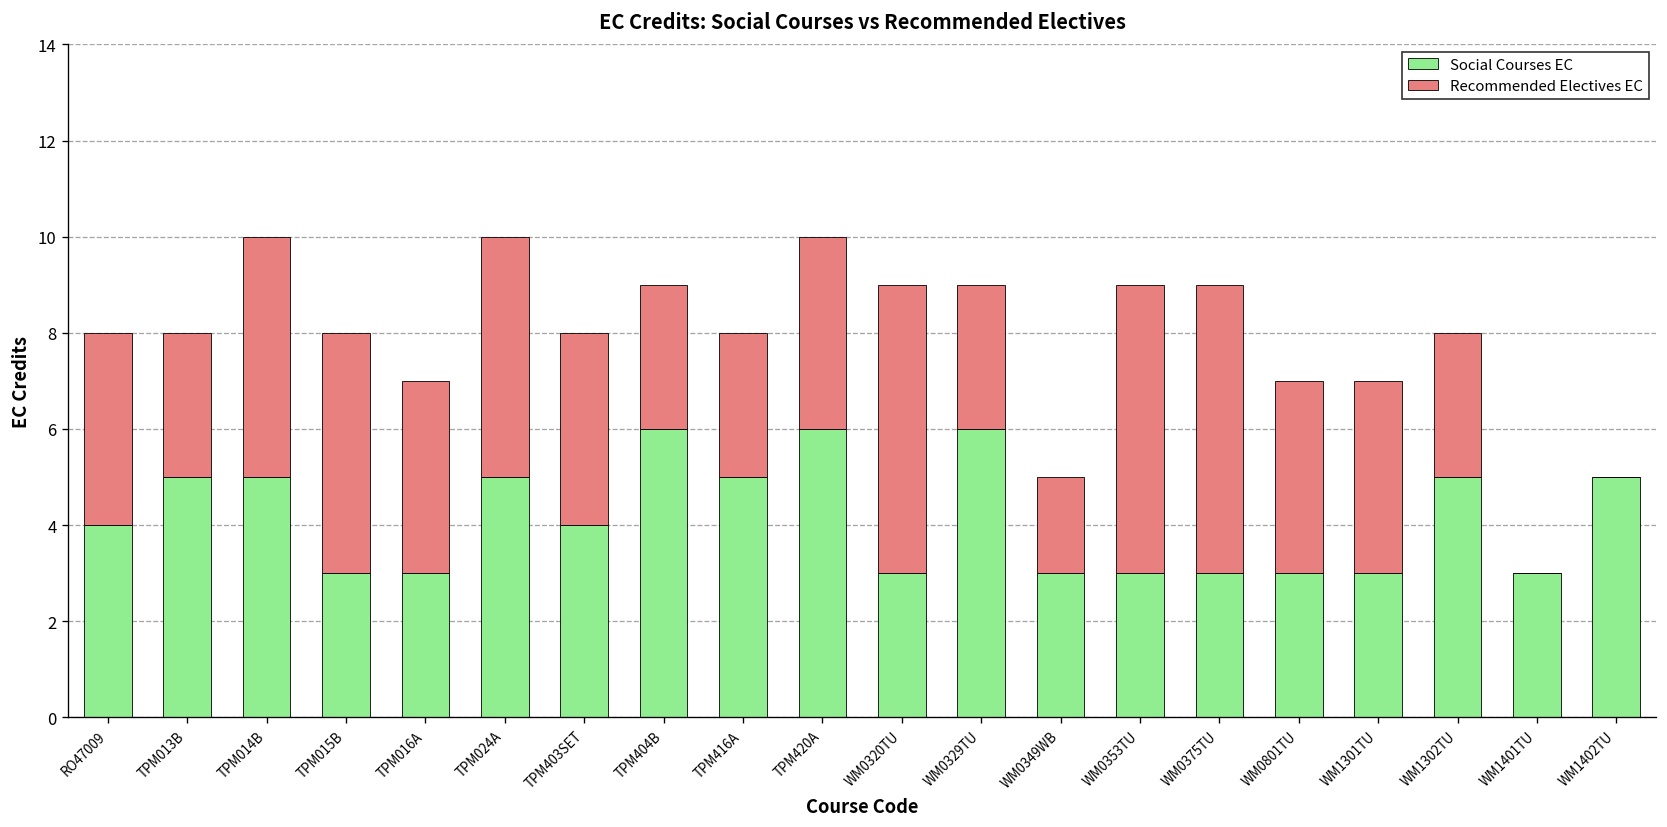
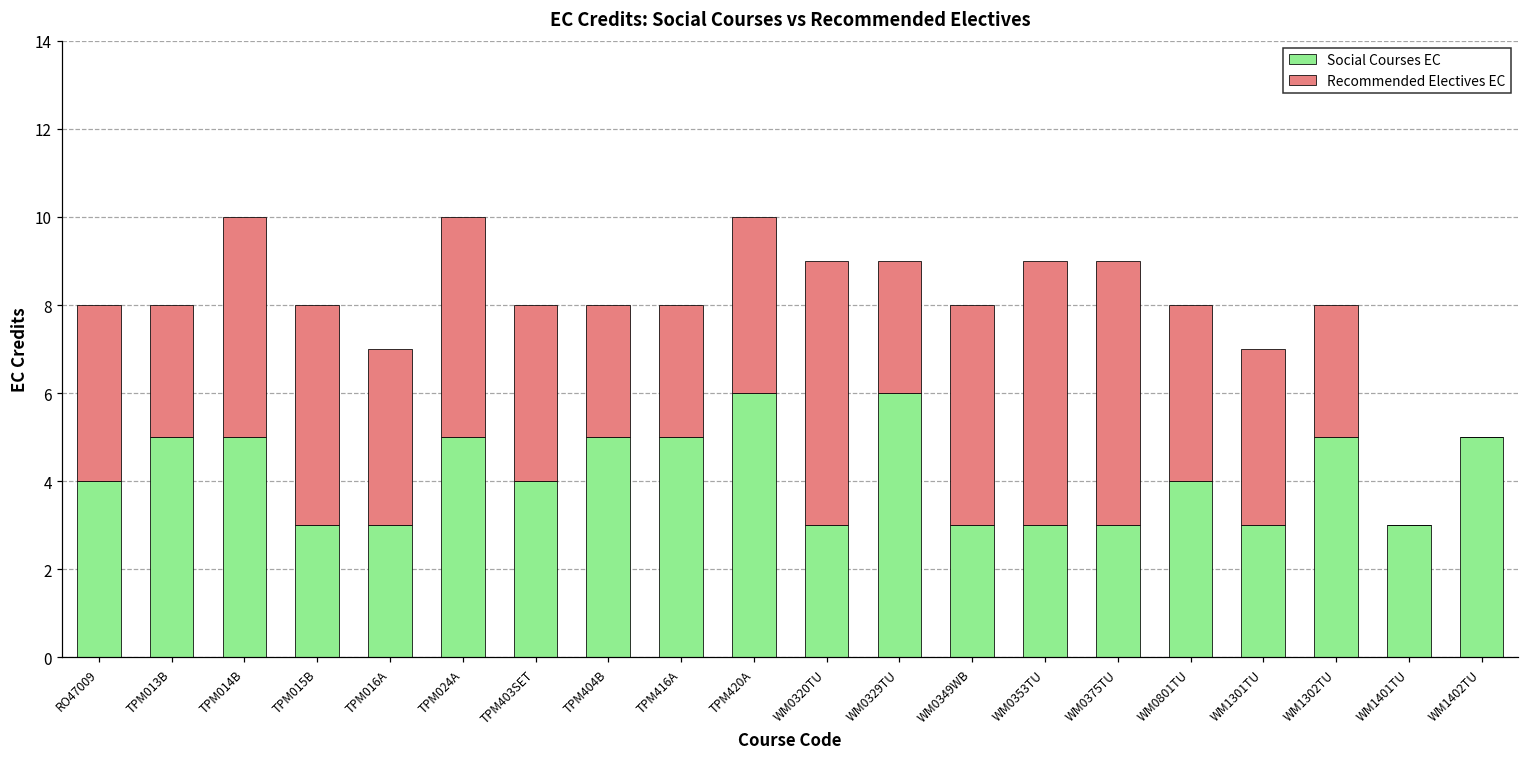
Social Courses EC, TPM404B: 6 -> 5
Recommended Electives EC, WM0349WB: 2 -> 5
Social Courses EC, WM0801TU: 3 -> 4
